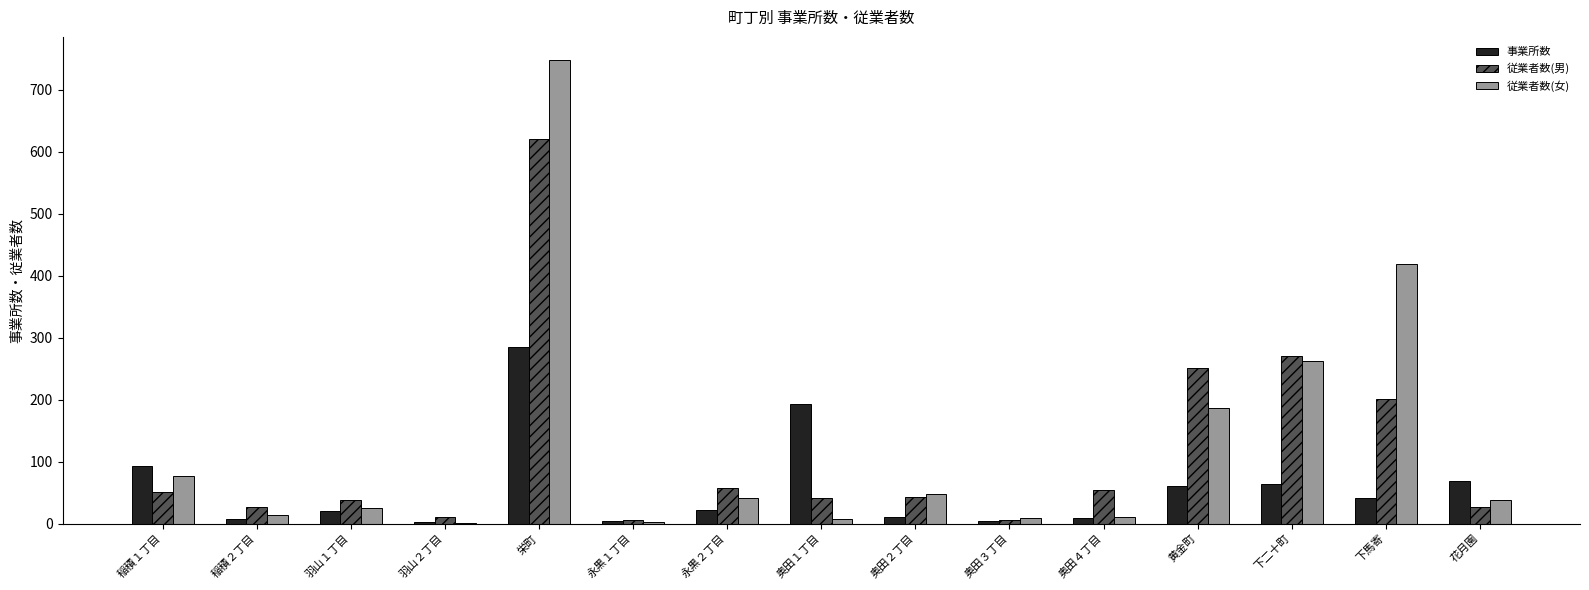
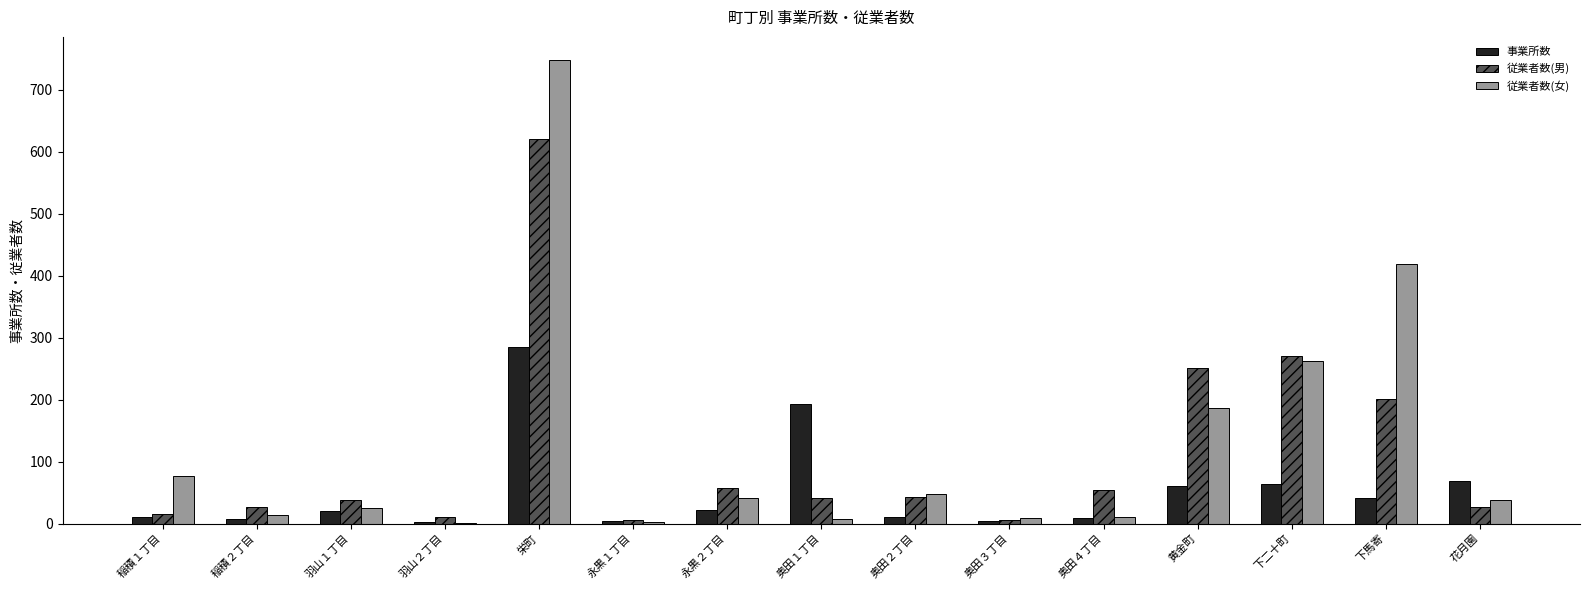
事業所数, 稲積１丁目: 90 -> 10
従業者数(男), 稲積１丁目: 50 -> 20
